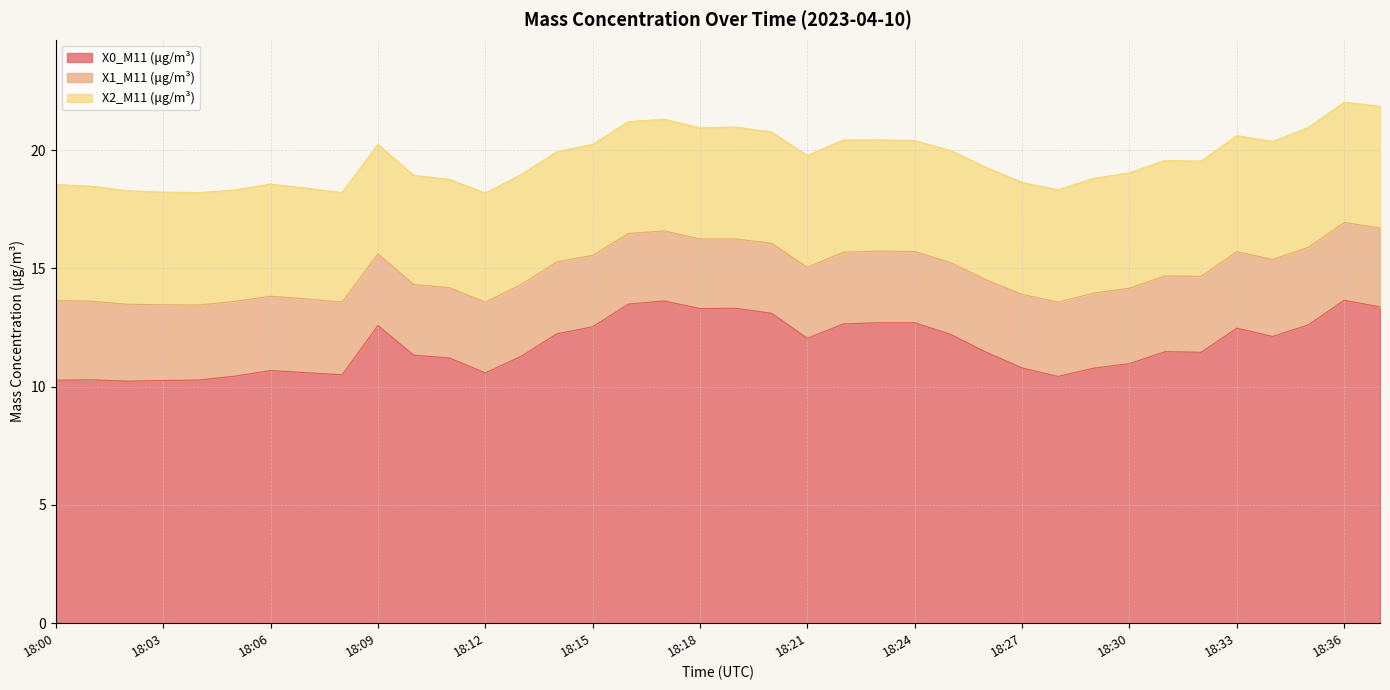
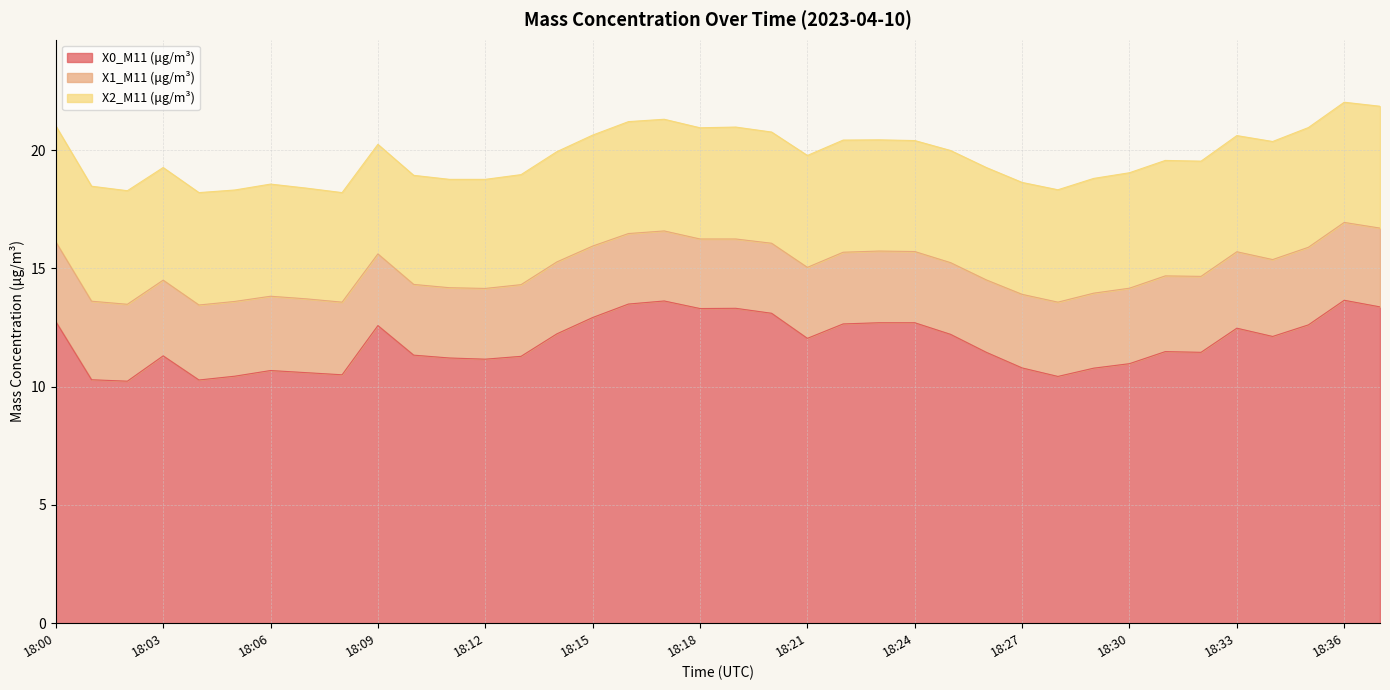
X0_M11 (μg/m³), 18:00: 10.3 -> 12.8
X0_M11 (μg/m³), 18:03: 10.3 -> 11.3
X0_M11 (μg/m³), 18:12: 10.6 -> 11.2
X0_M11 (μg/m³), 18:15: 12.5 -> 12.9
